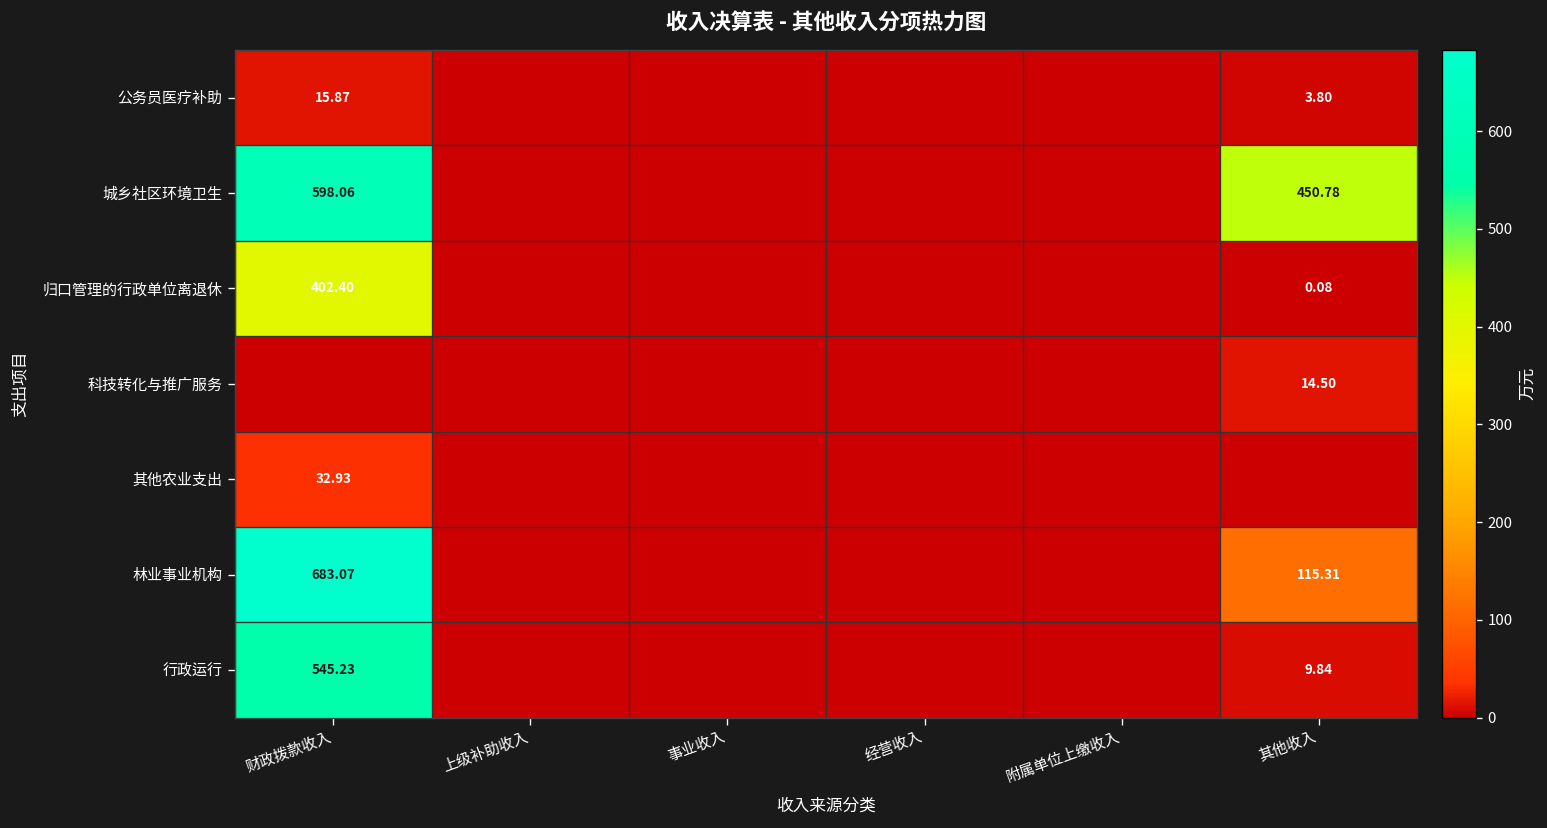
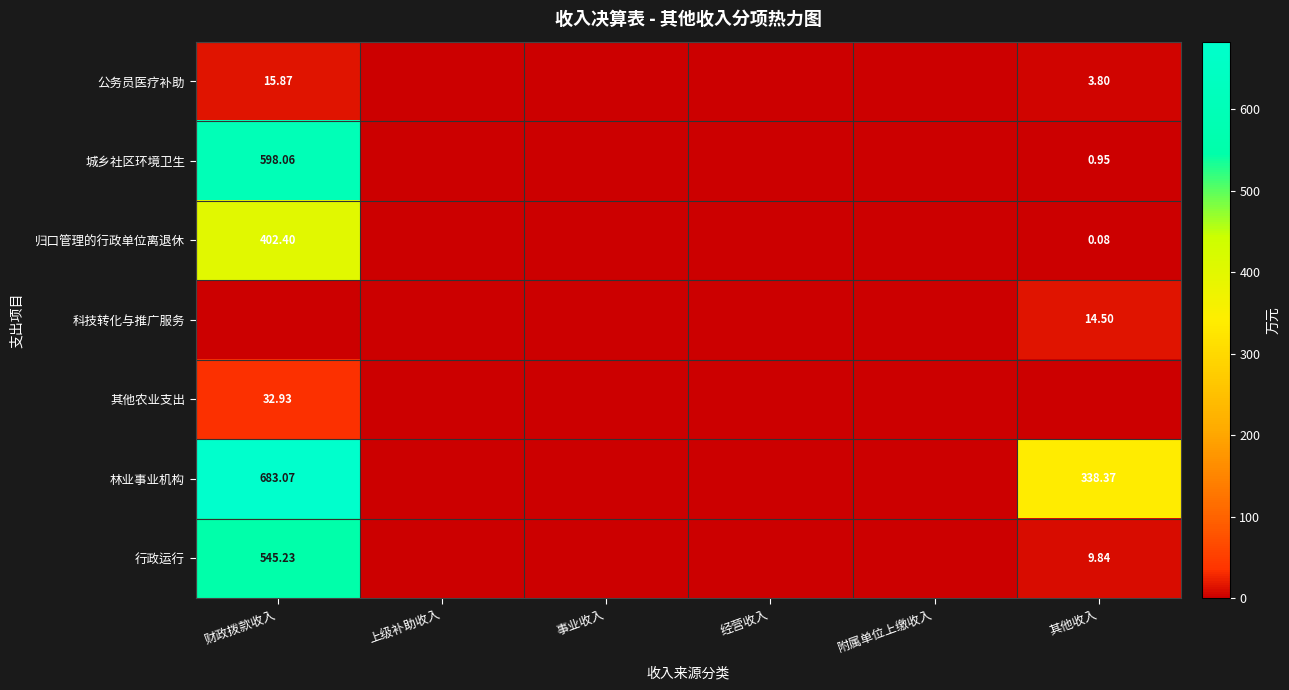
城乡社区环境卫生, 其他收入: 450.78 -> 0.95
林业事业机构, 其他收入: 115.31 -> 338.37
